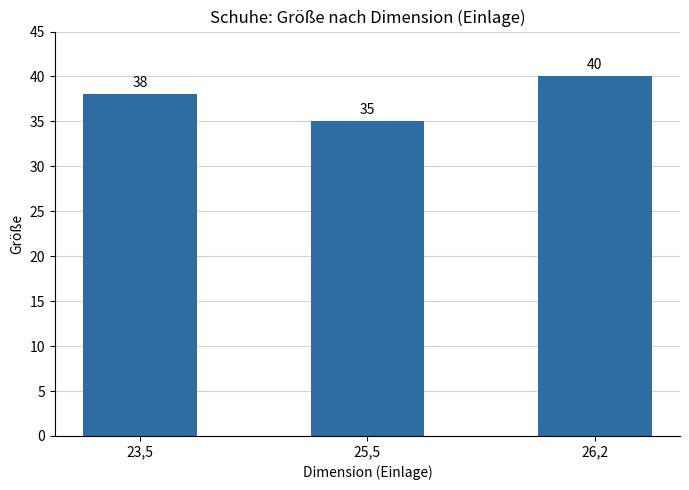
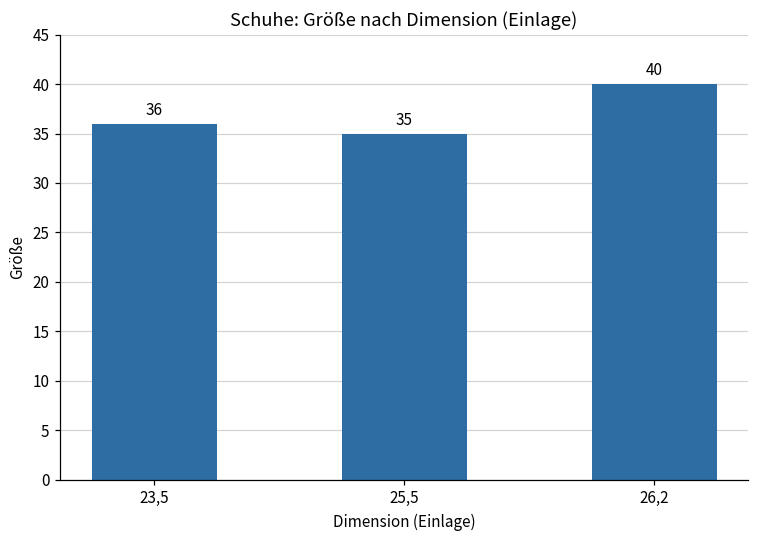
23,5: 38 -> 36
